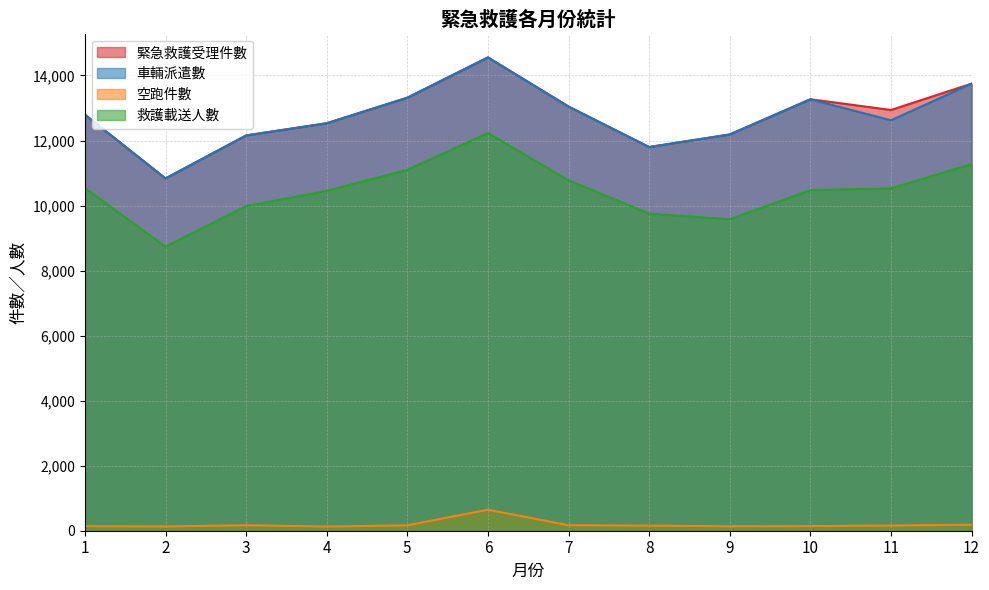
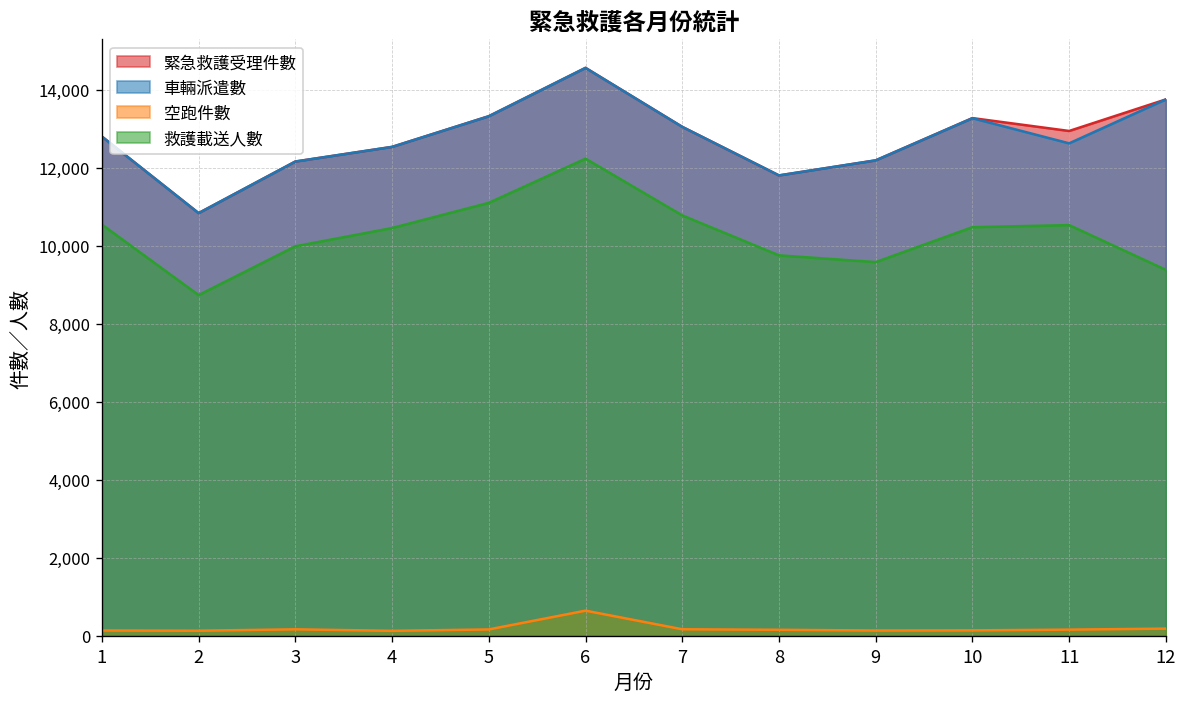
救護載送人數, 12: 11,300 -> 9,400
